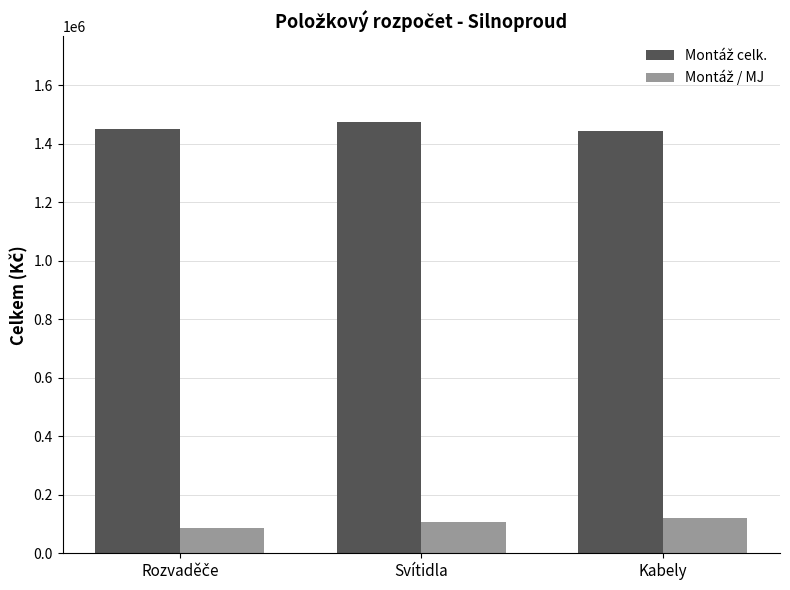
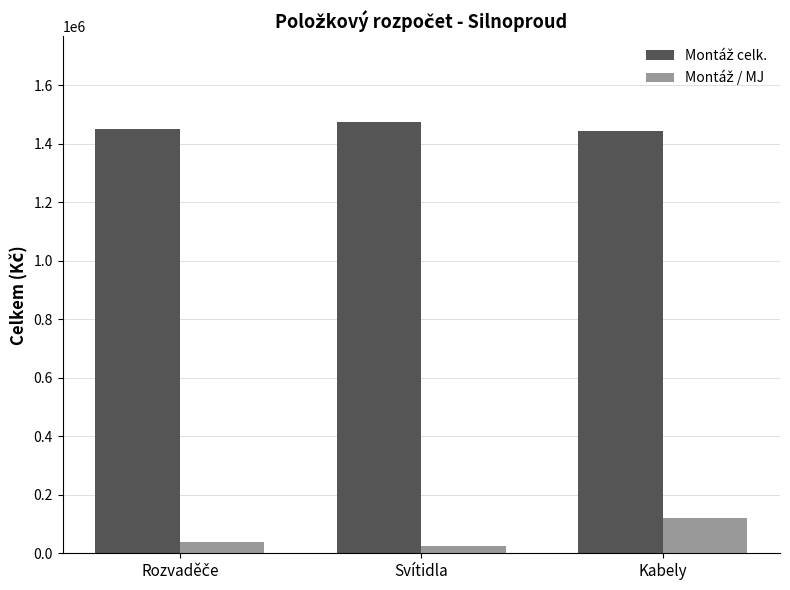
Montáž / MJ, Rozvaděče: 90000 -> 40000
Montáž / MJ, Svítidla: 110000 -> 20000
